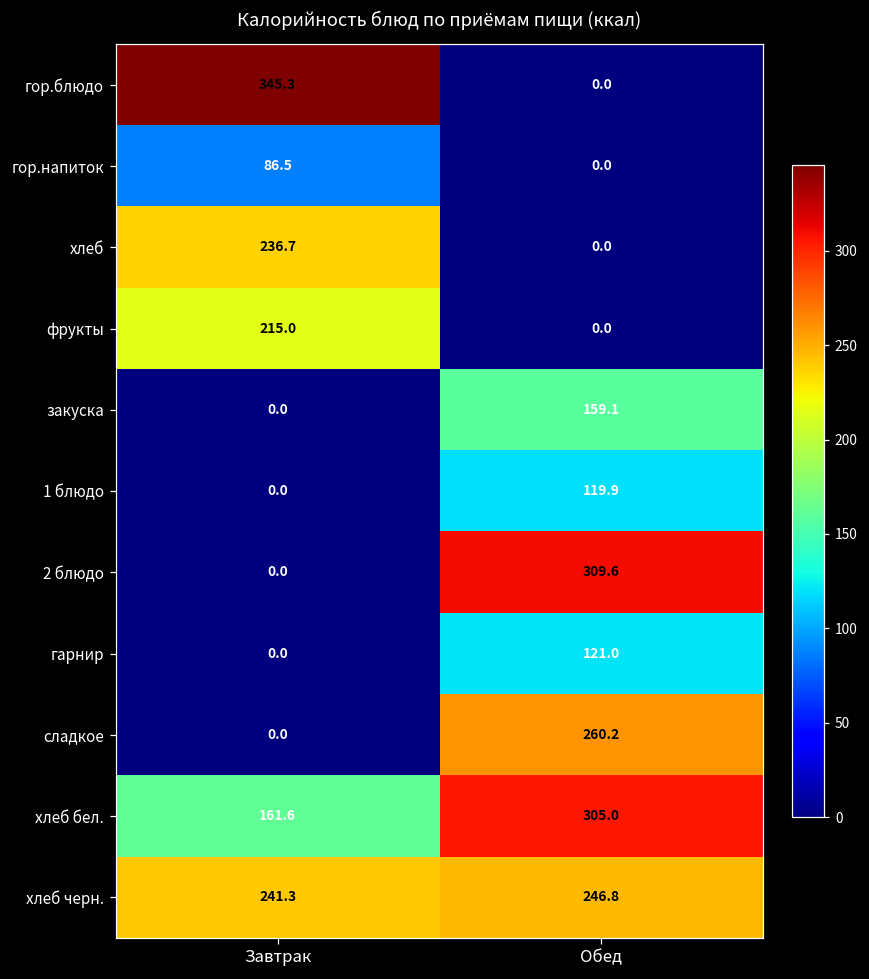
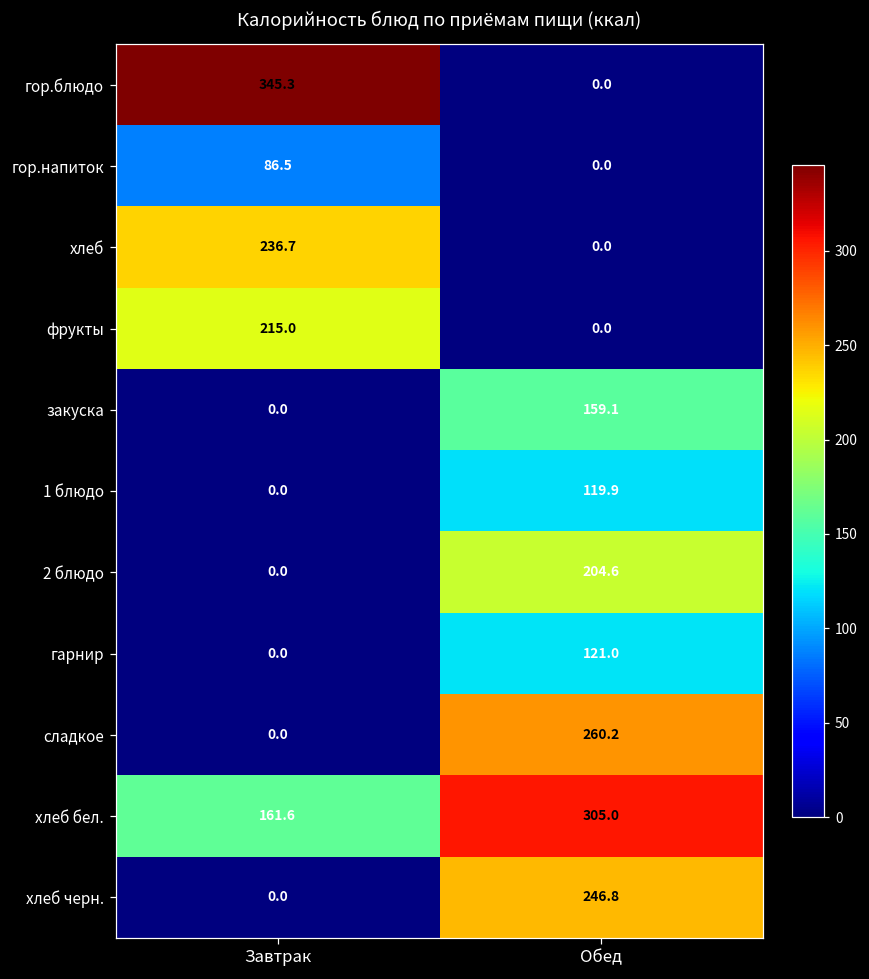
2 блюдо, Обед: 309.6 -> 204.6
хлеб черн., Завтрак: 241.3 -> 0.0
